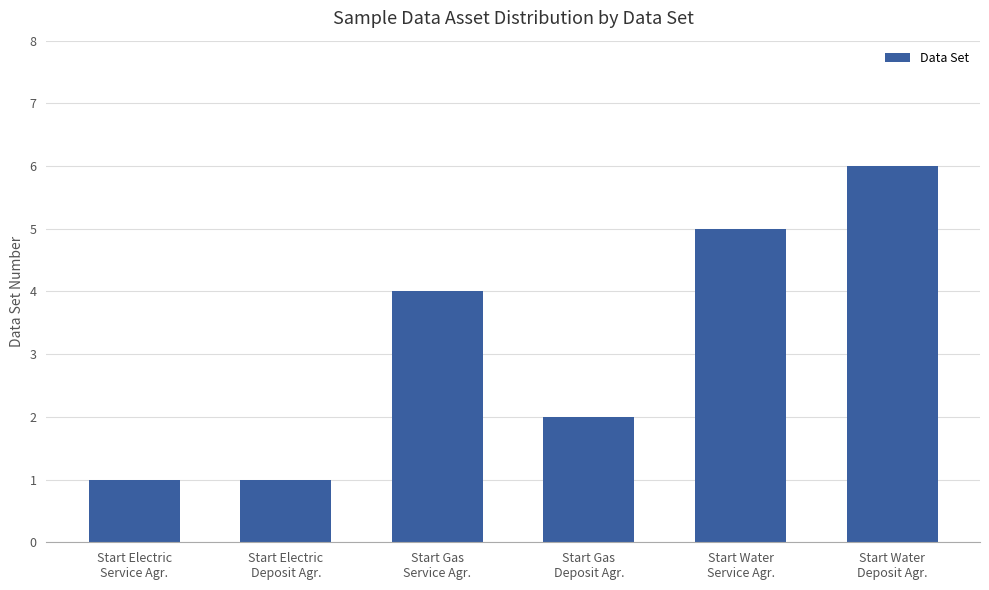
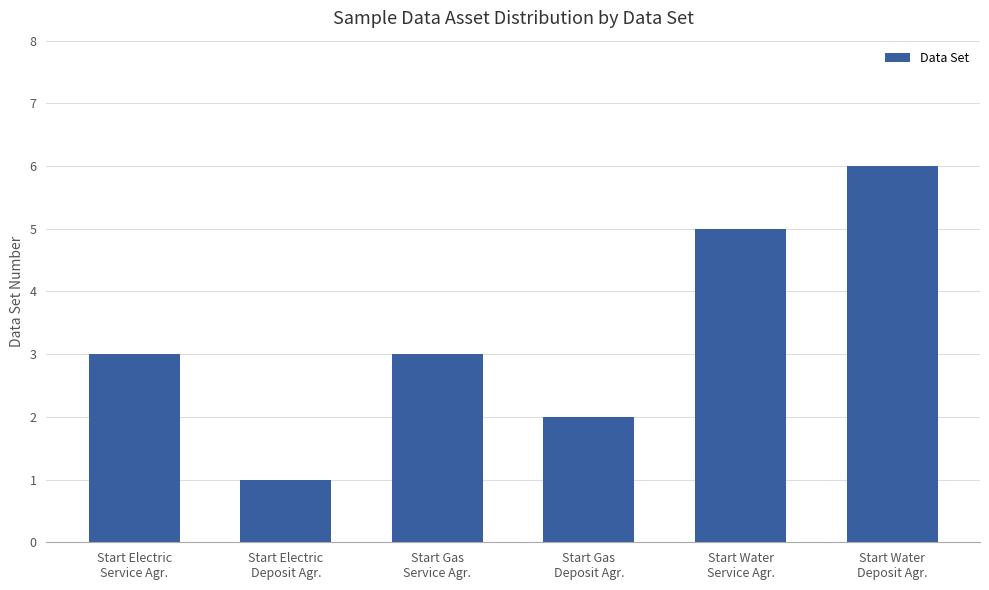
Start Electric Service Agr.: 1 -> 3
Start Gas Service Agr.: 4 -> 3
